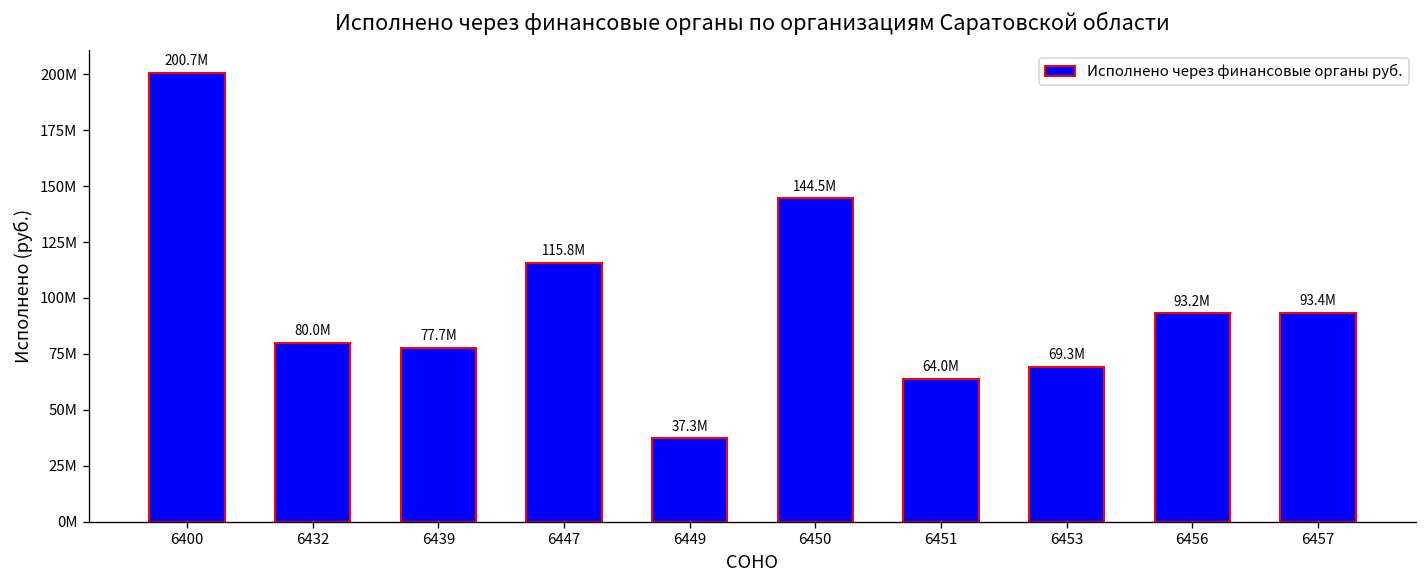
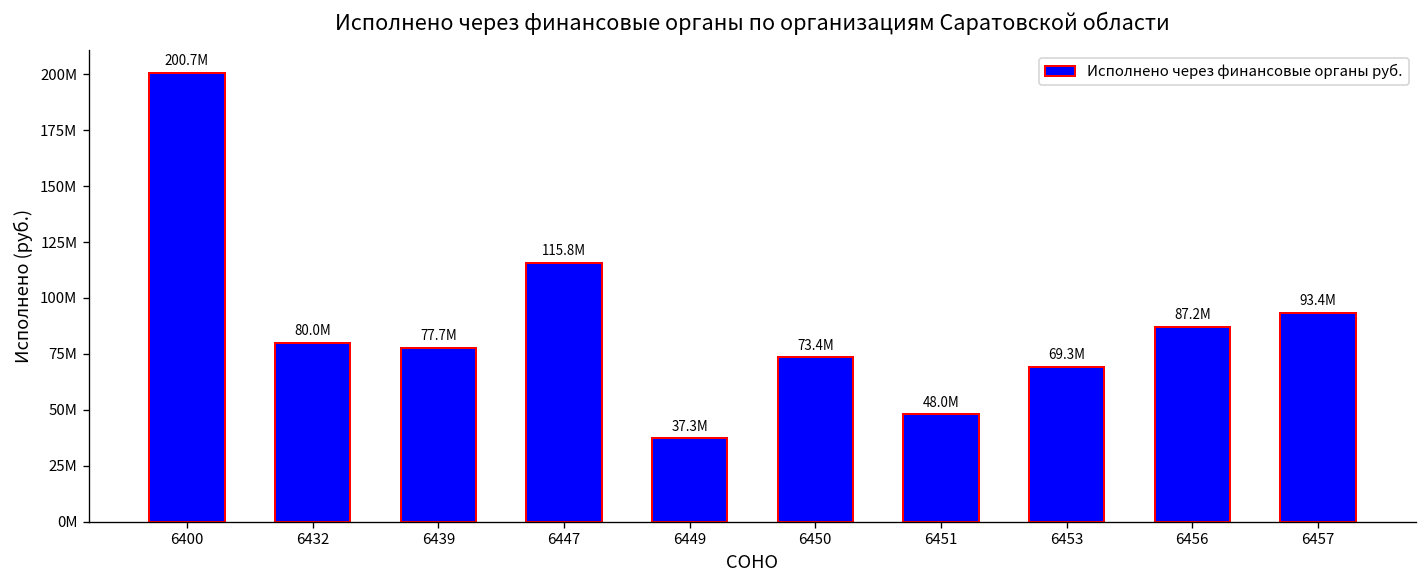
6450: 144.5M -> 73.4M
6451: 64.0M -> 48.0M
6456: 93.2M -> 87.2M
